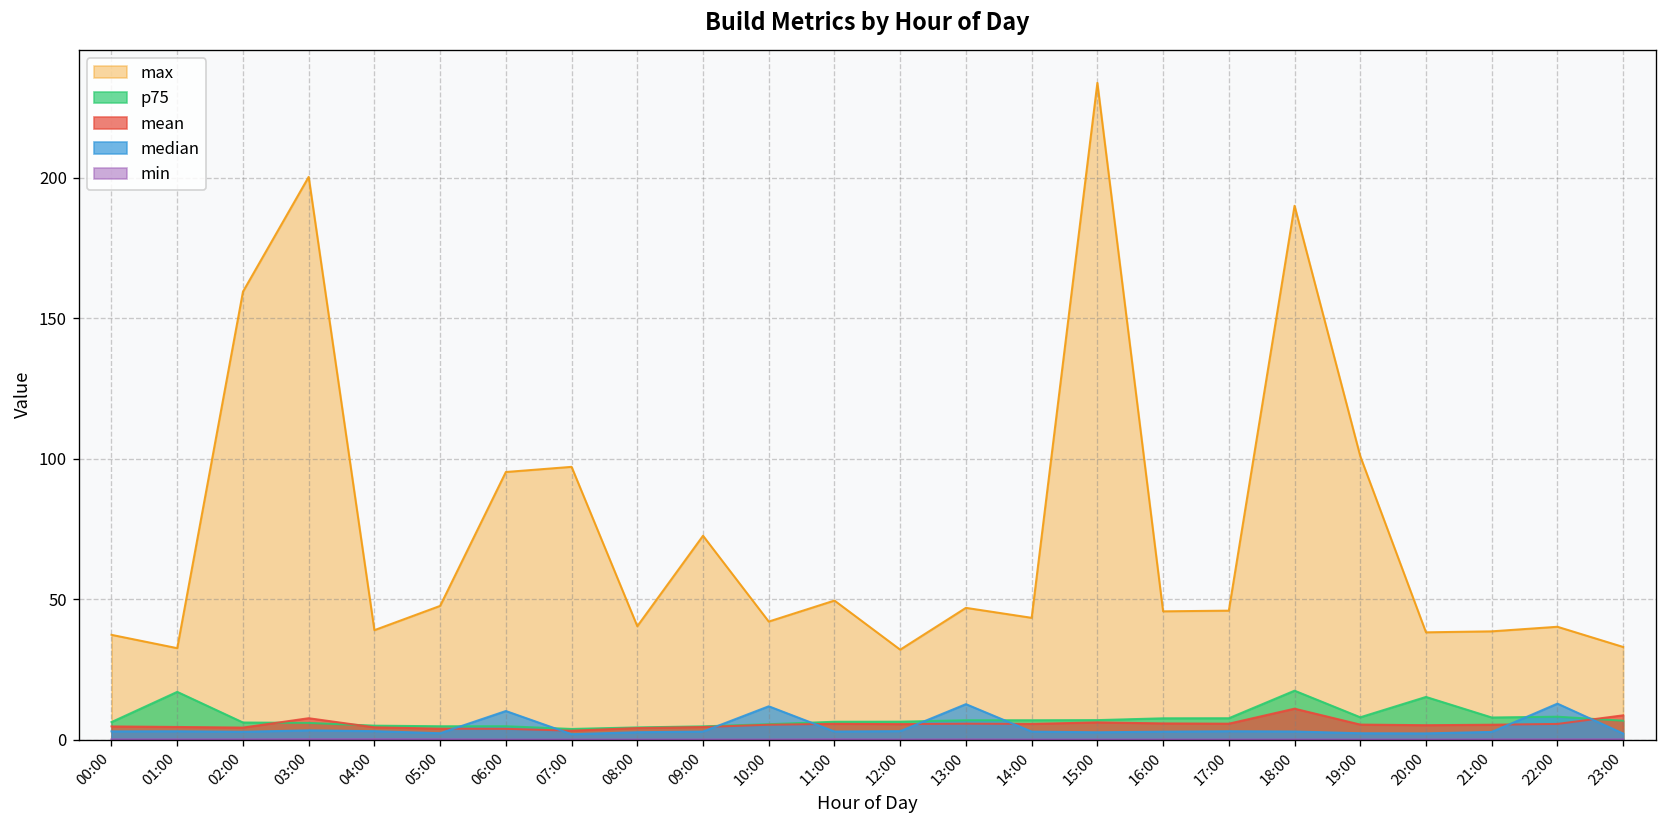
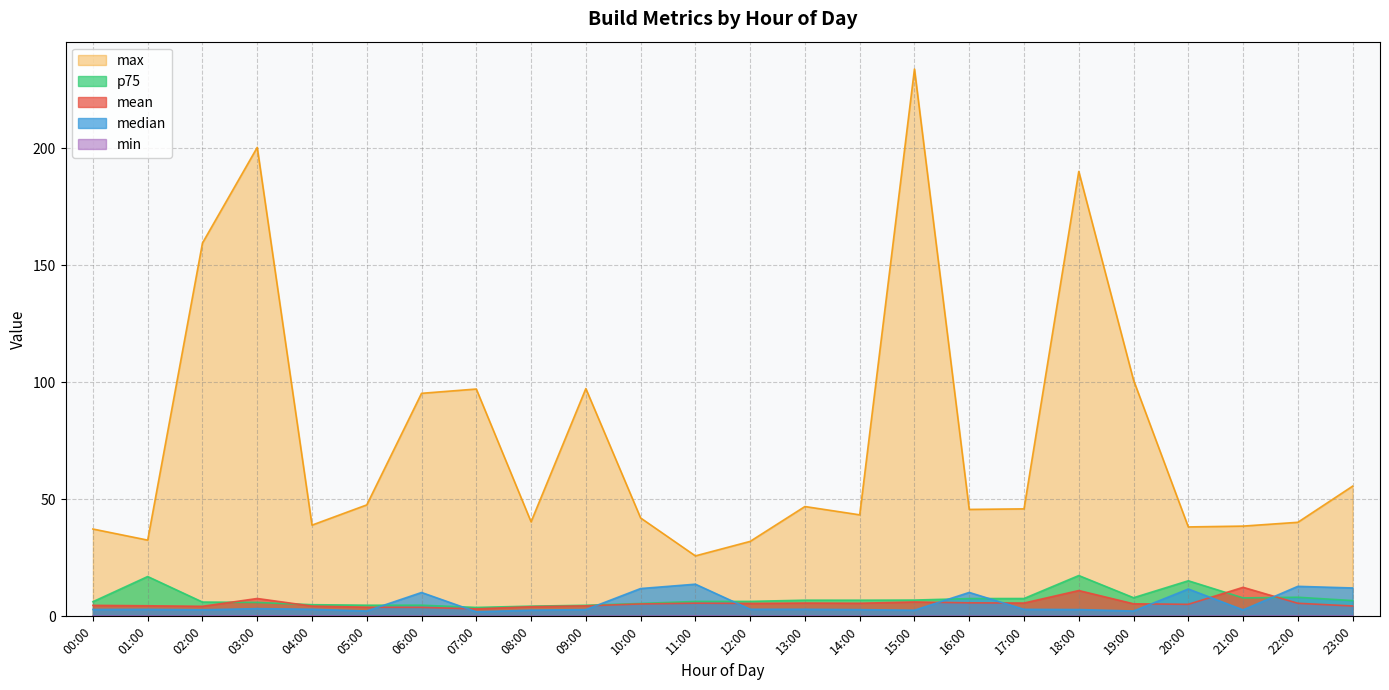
max, 09:00: 73 -> 97
max, 11:00: 49 -> 26
median, 11:00: 3 -> 14
median, 13:00: 13 -> 3
median, 16:00: 3 -> 10
median, 20:00: 2 -> 12
mean, 21:00: 5 -> 12
max, 23:00: 33 -> 56
mean, 23:00: 9 -> 4
median, 23:00: 2 -> 12
